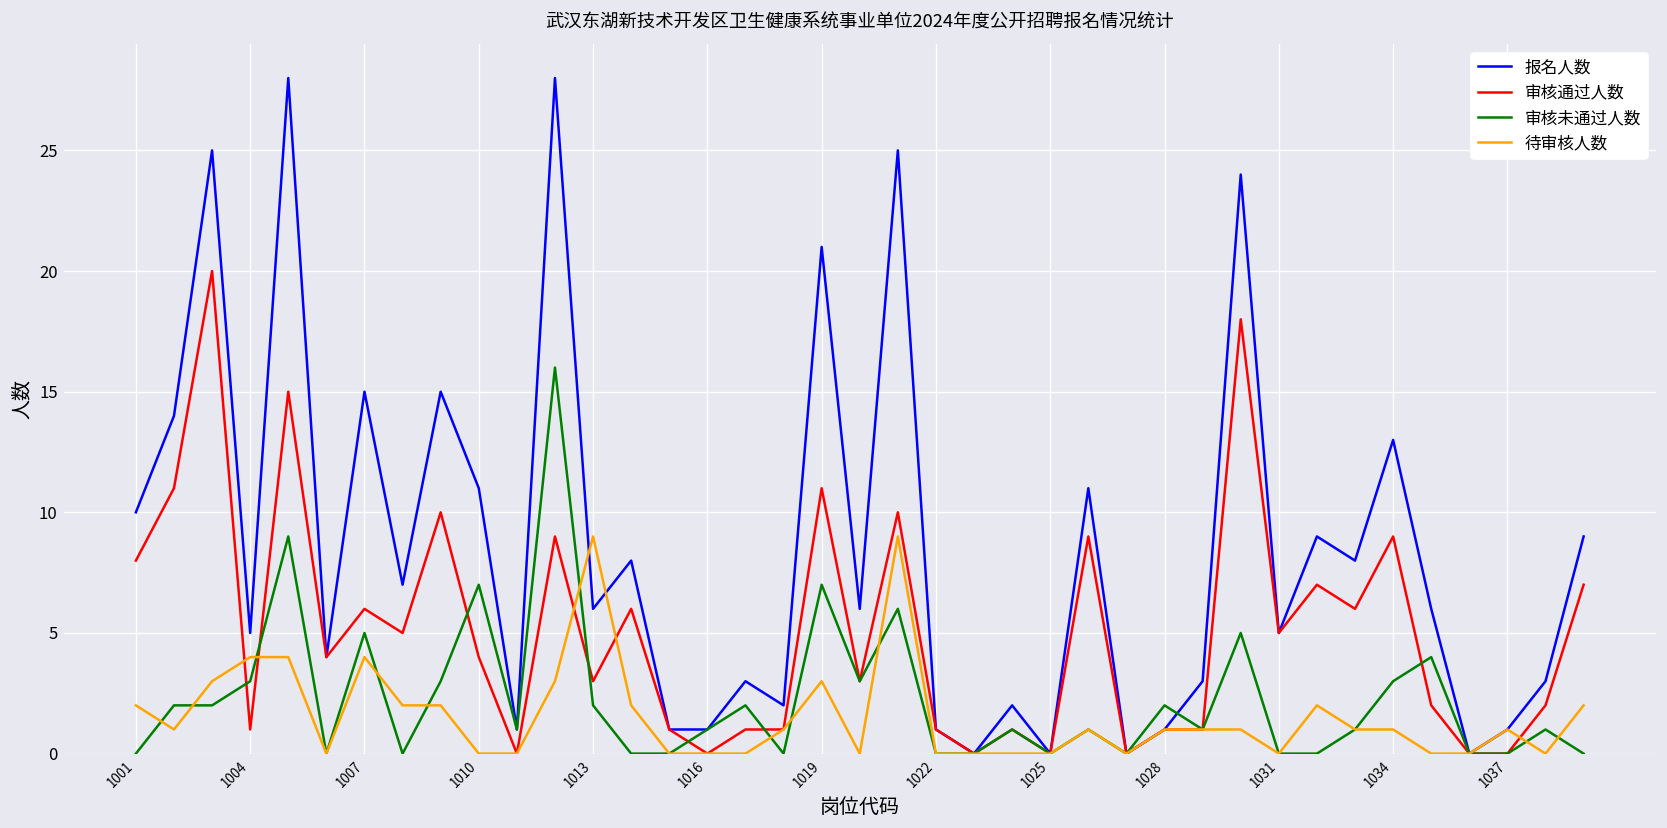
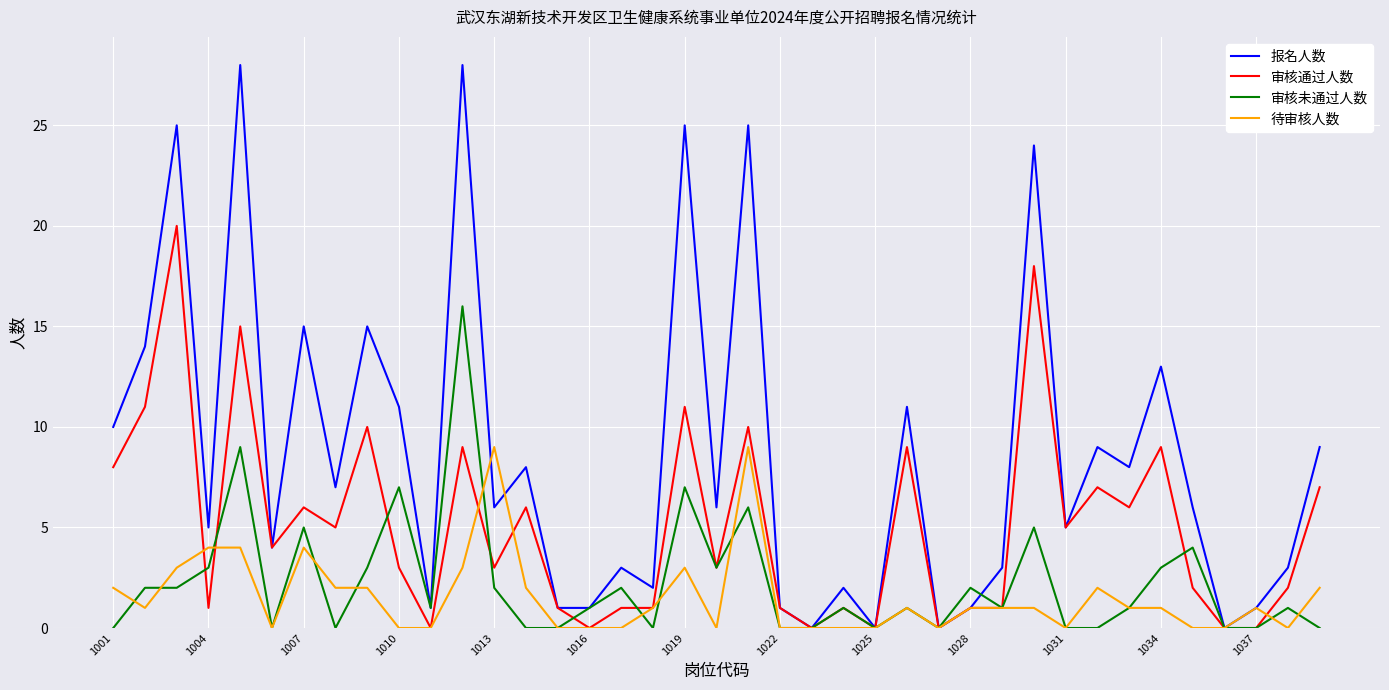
审核通过人数, 1010: 4 -> 3
报名人数, 1019: 21 -> 25
